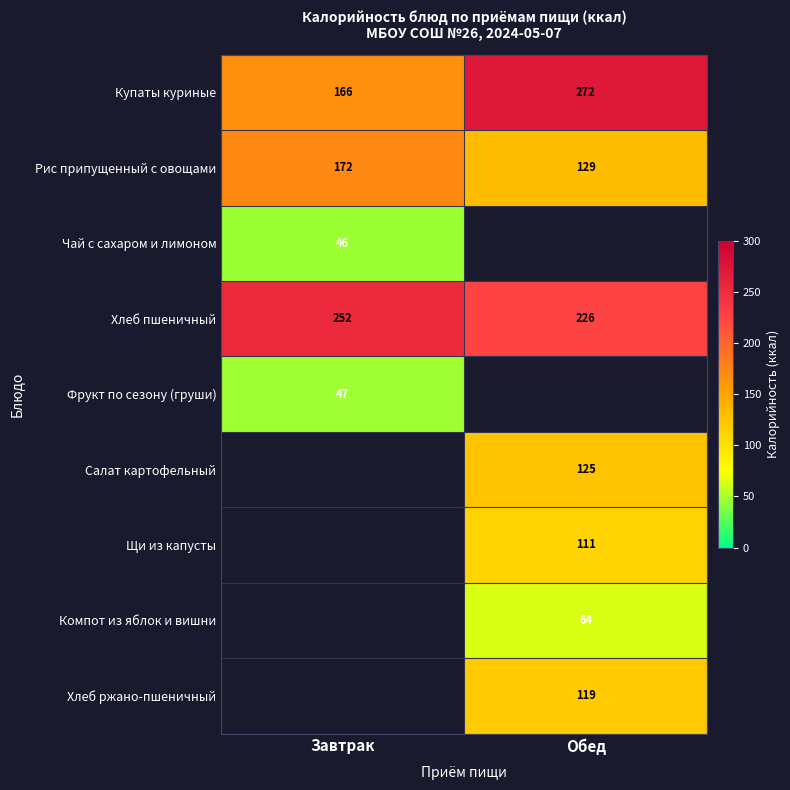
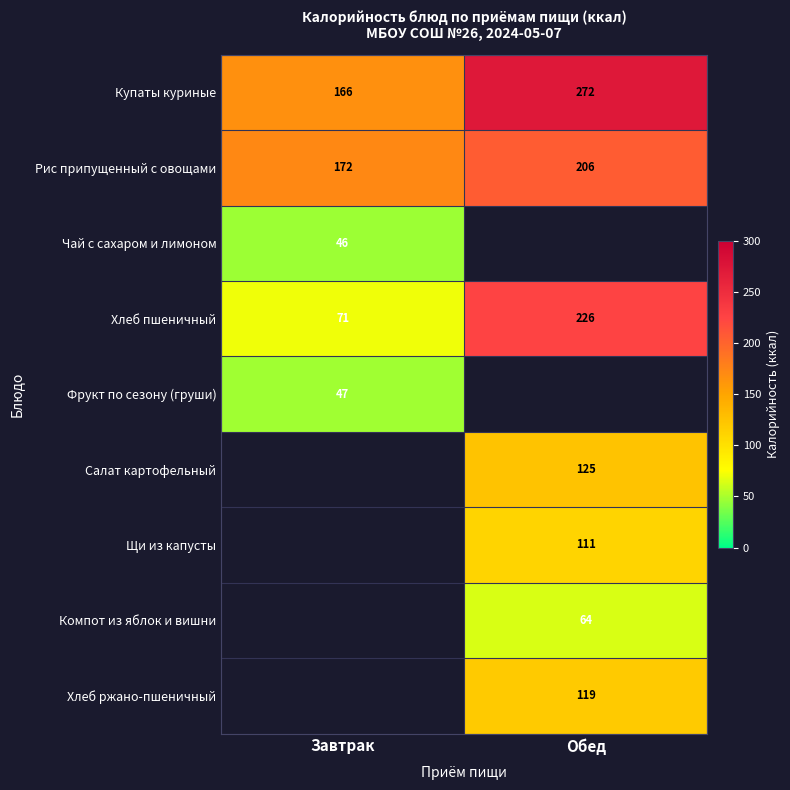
Рис припущенный с овощами, Обед: 129 -> 206
Хлеб пшеничный, Завтрак: 252 -> 71
